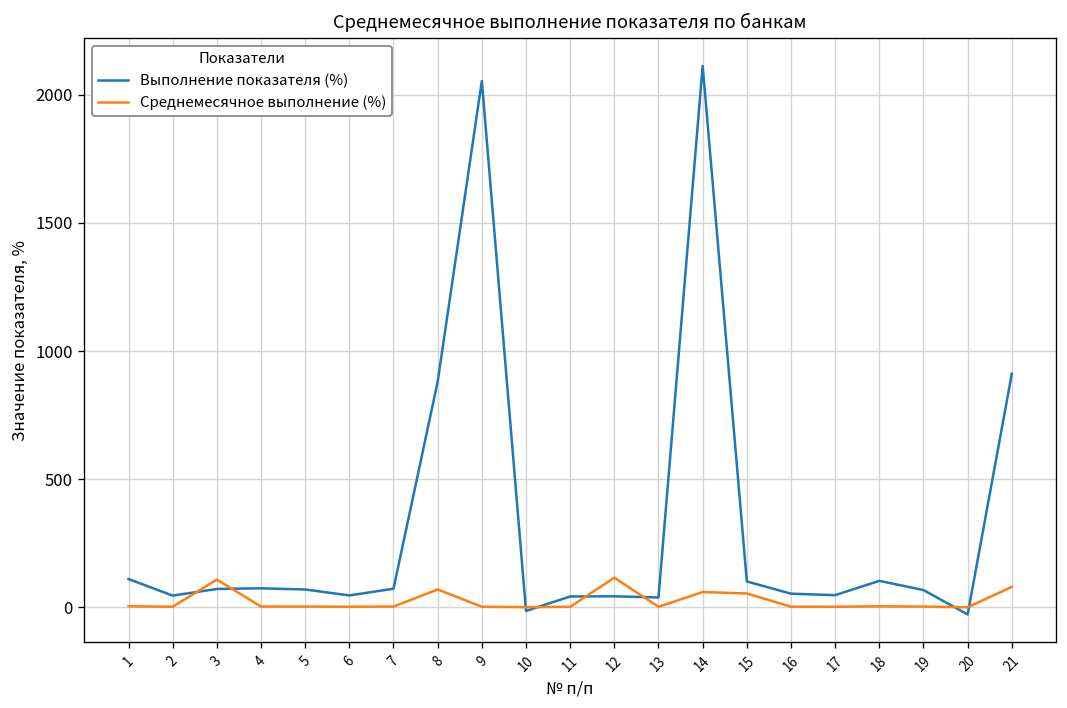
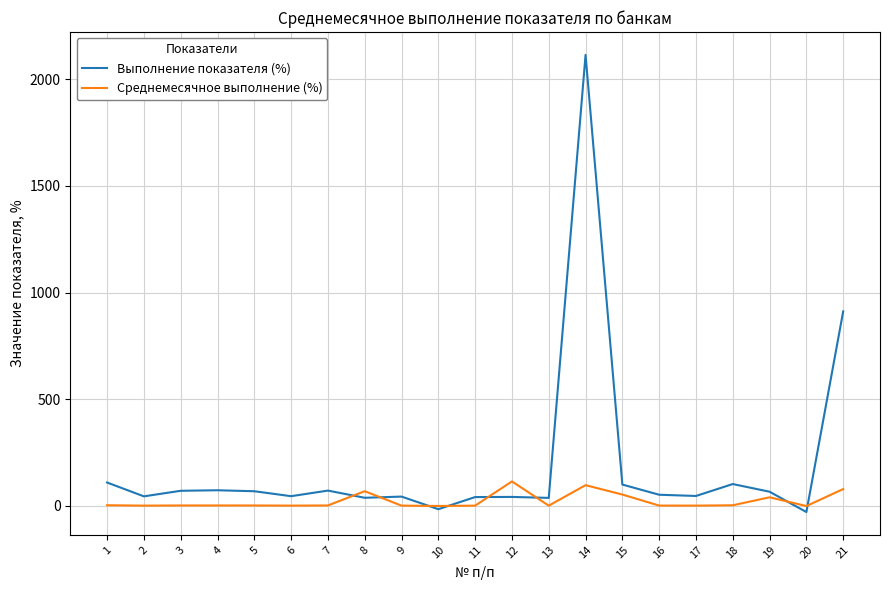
Среднемесячное выполнение (%), 3: 110 -> 0
Выполнение показателя (%), 8: 880 -> 40
Выполнение показателя (%), 9: 2050 -> 40
Среднемесячное выполнение (%), 14: 60 -> 100
Среднемесячное выполнение (%), 19: 0 -> 40
